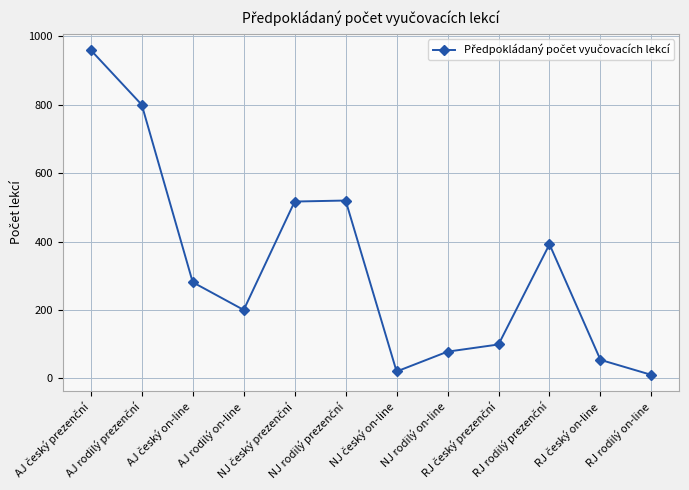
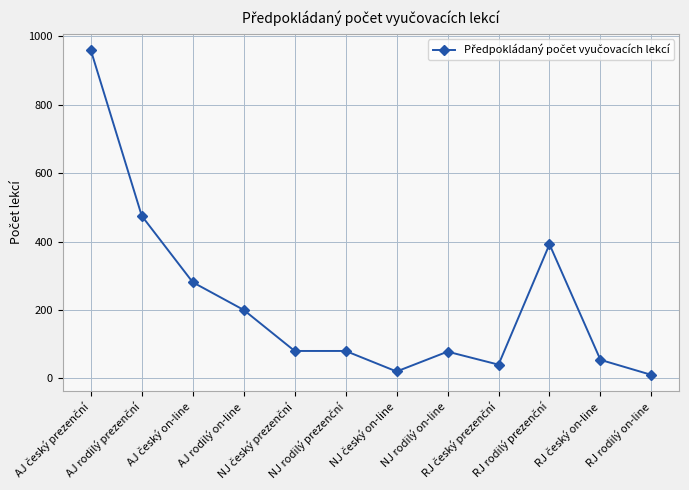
AJ rodilý prezenční: 800 -> 480
NJ český prezenční: 520 -> 80
NJ rodilý prezenční: 520 -> 80
RJ český prezenční: 100 -> 40
